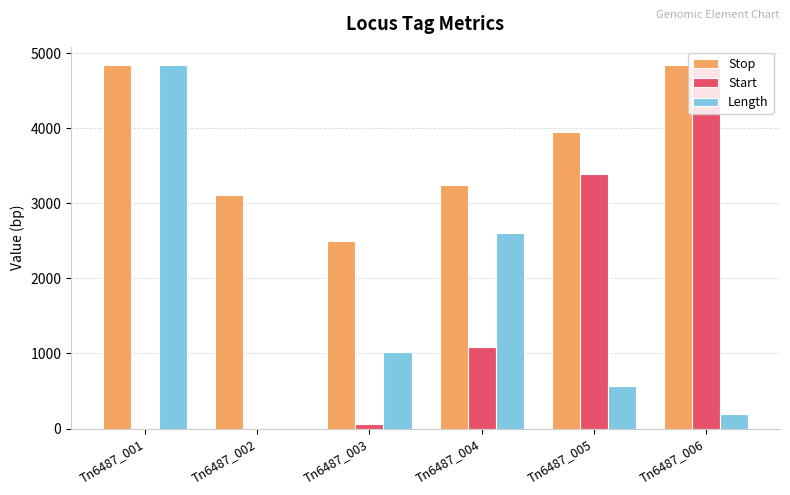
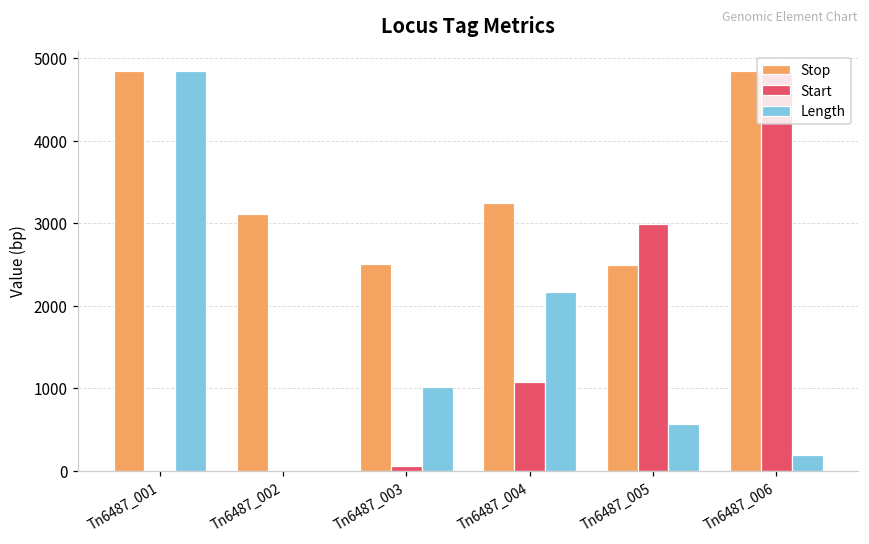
Length, Tn6487_004: 2600 -> 2200
Stop, Tn6487_005: 4000 -> 2500
Start, Tn6487_005: 3400 -> 3000
